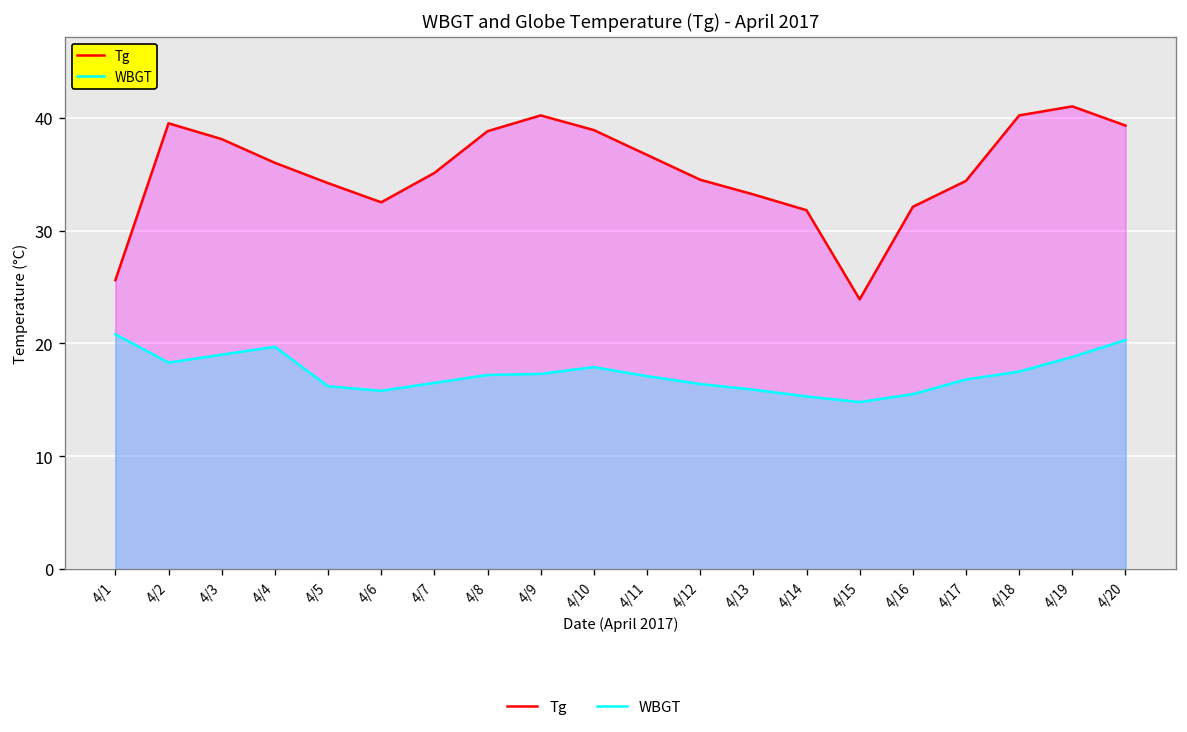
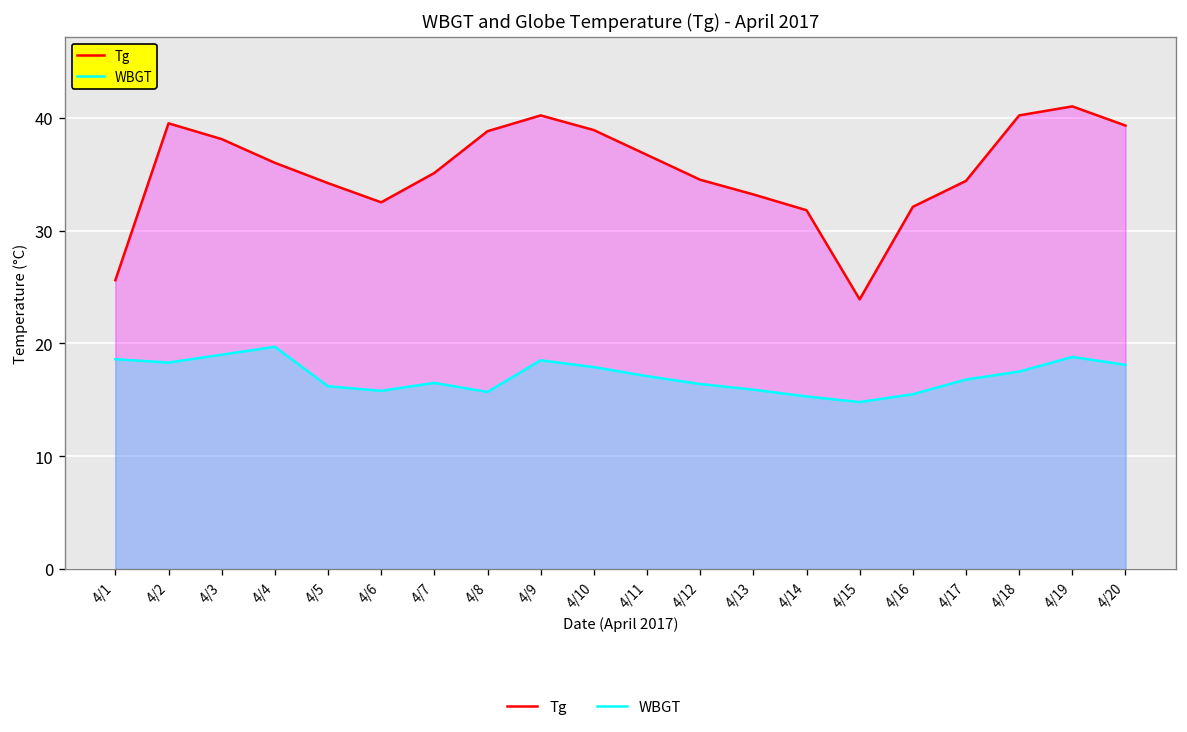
WBGT, 4/1: 21 -> 19
WBGT, 4/8: 17 -> 16
WBGT, 4/9: 17 -> 19
WBGT, 4/20: 20 -> 18
